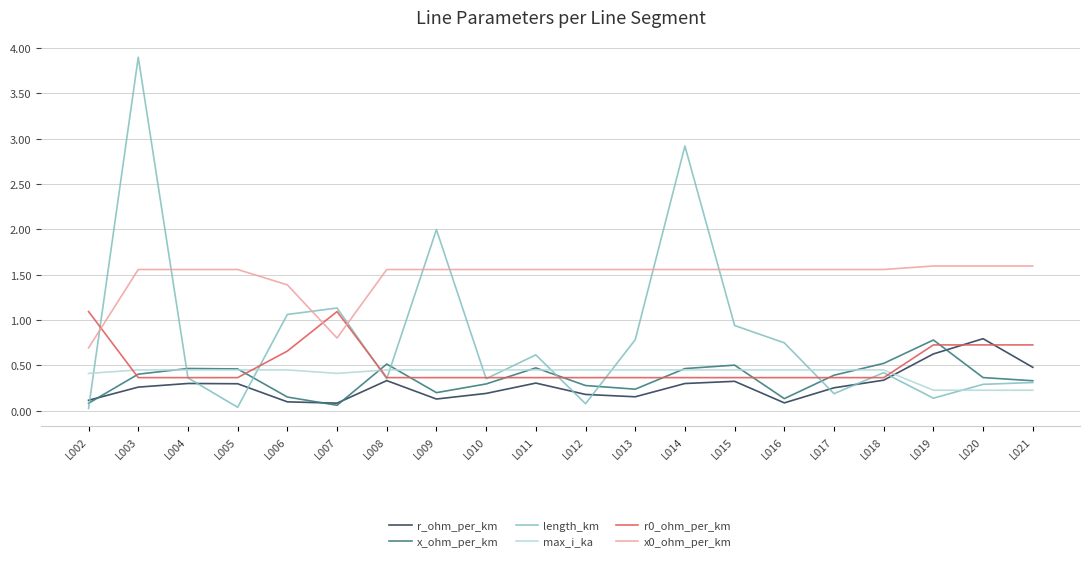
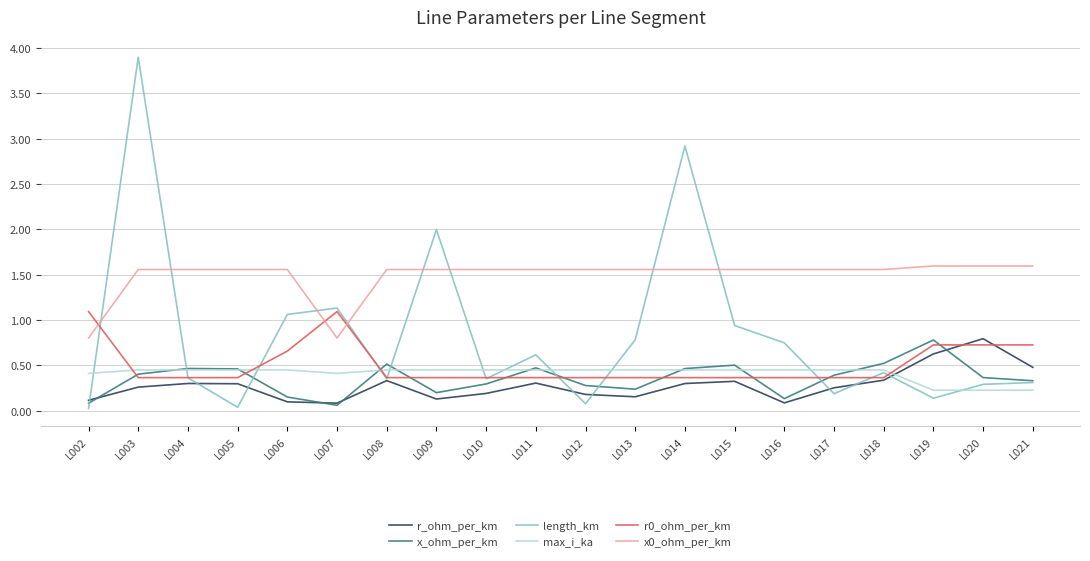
x0_ohm_per_km, L002: 0.7 -> 0.8
x0_ohm_per_km, L006: 1.4 -> 1.6
